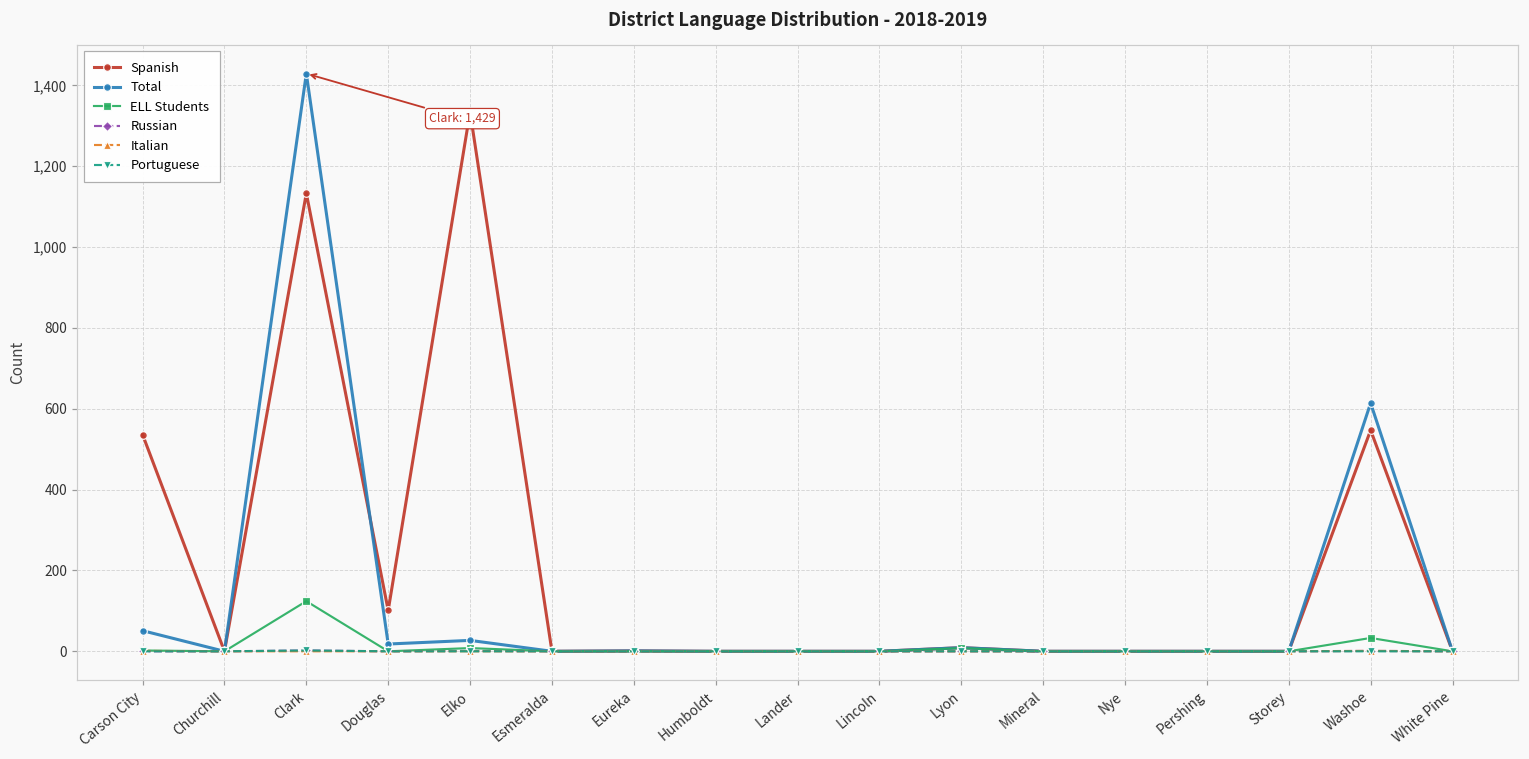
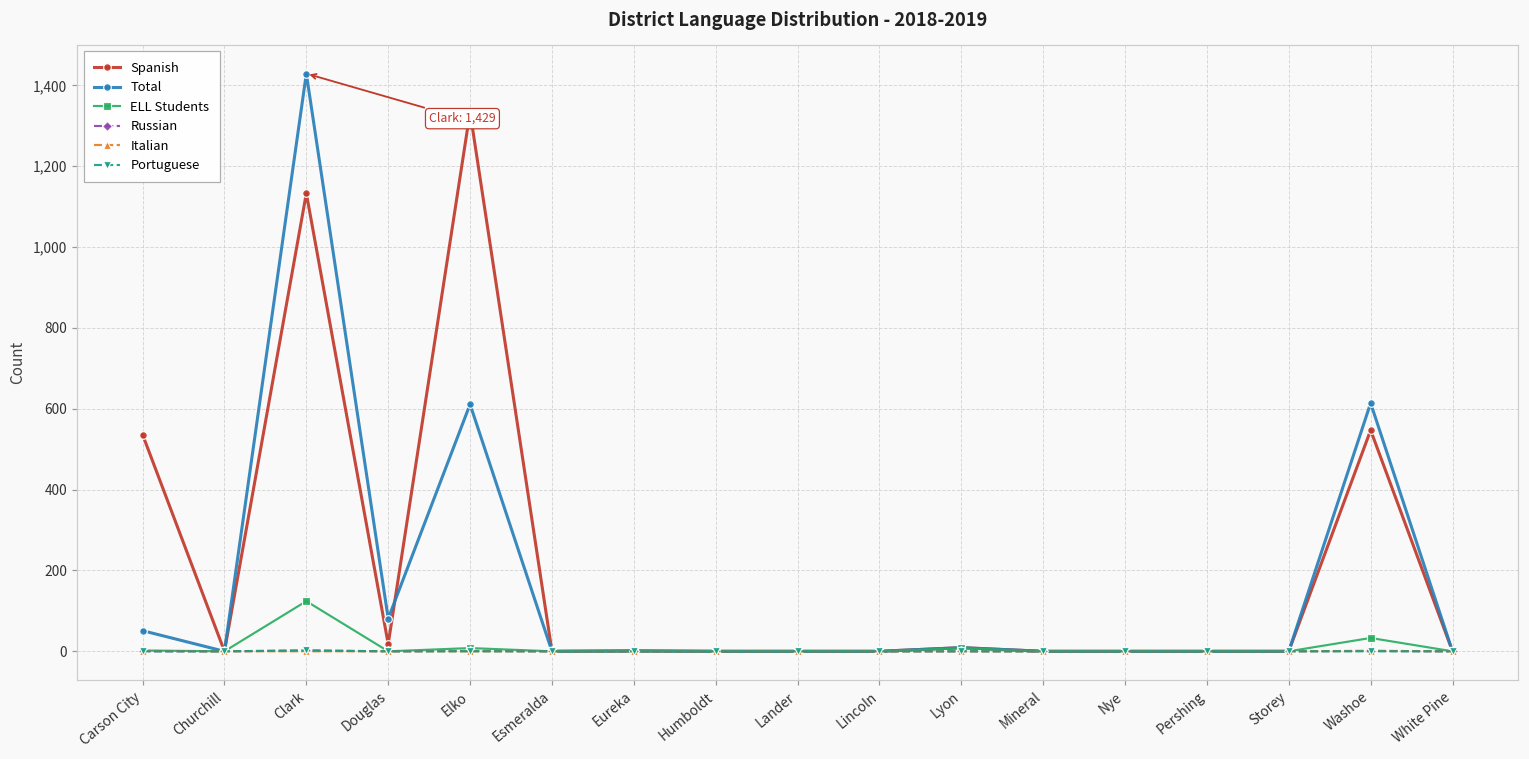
Spanish, Douglas: 100 -> 20
Total, Douglas: 20 -> 80
Total, Elko: 30 -> 610
